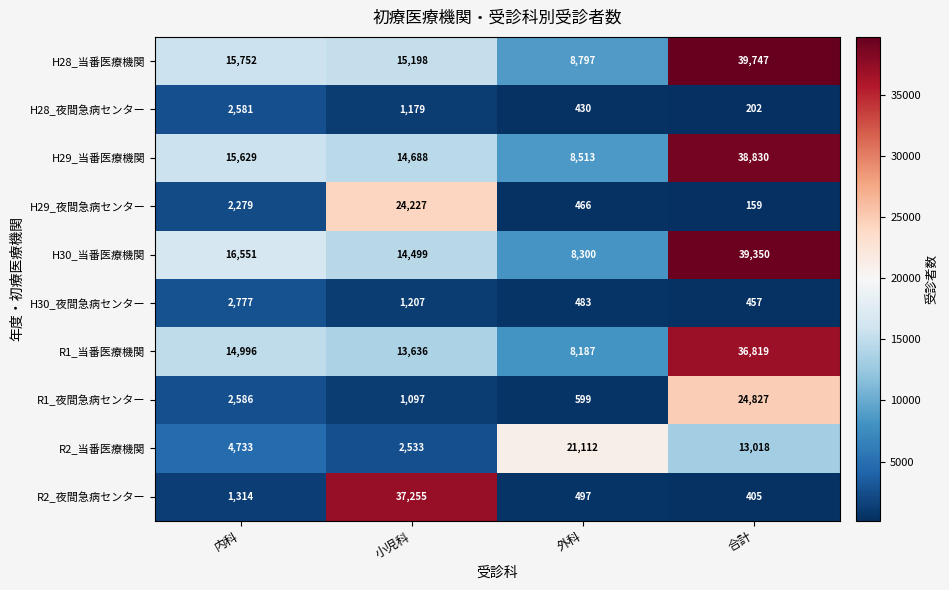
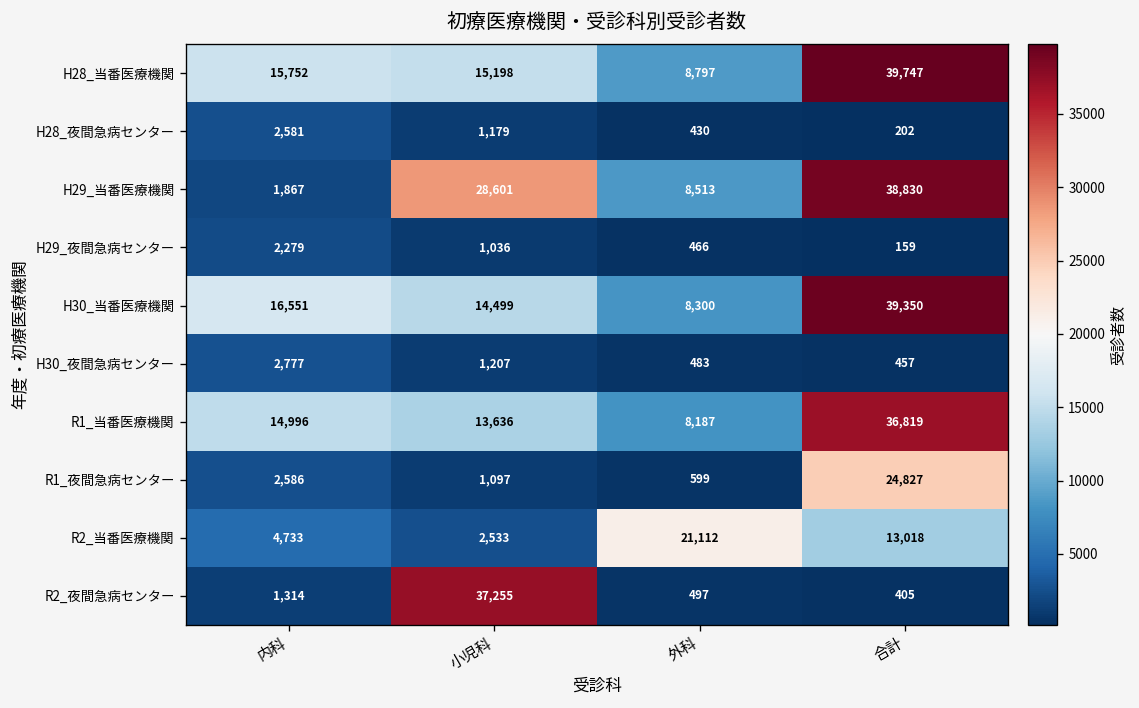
H29_当番医療機関, 内科: 15,629 -> 1,867
H29_当番医療機関, 小児科: 14,688 -> 28,601
H29_夜間急病センター, 小児科: 24,227 -> 1,036
